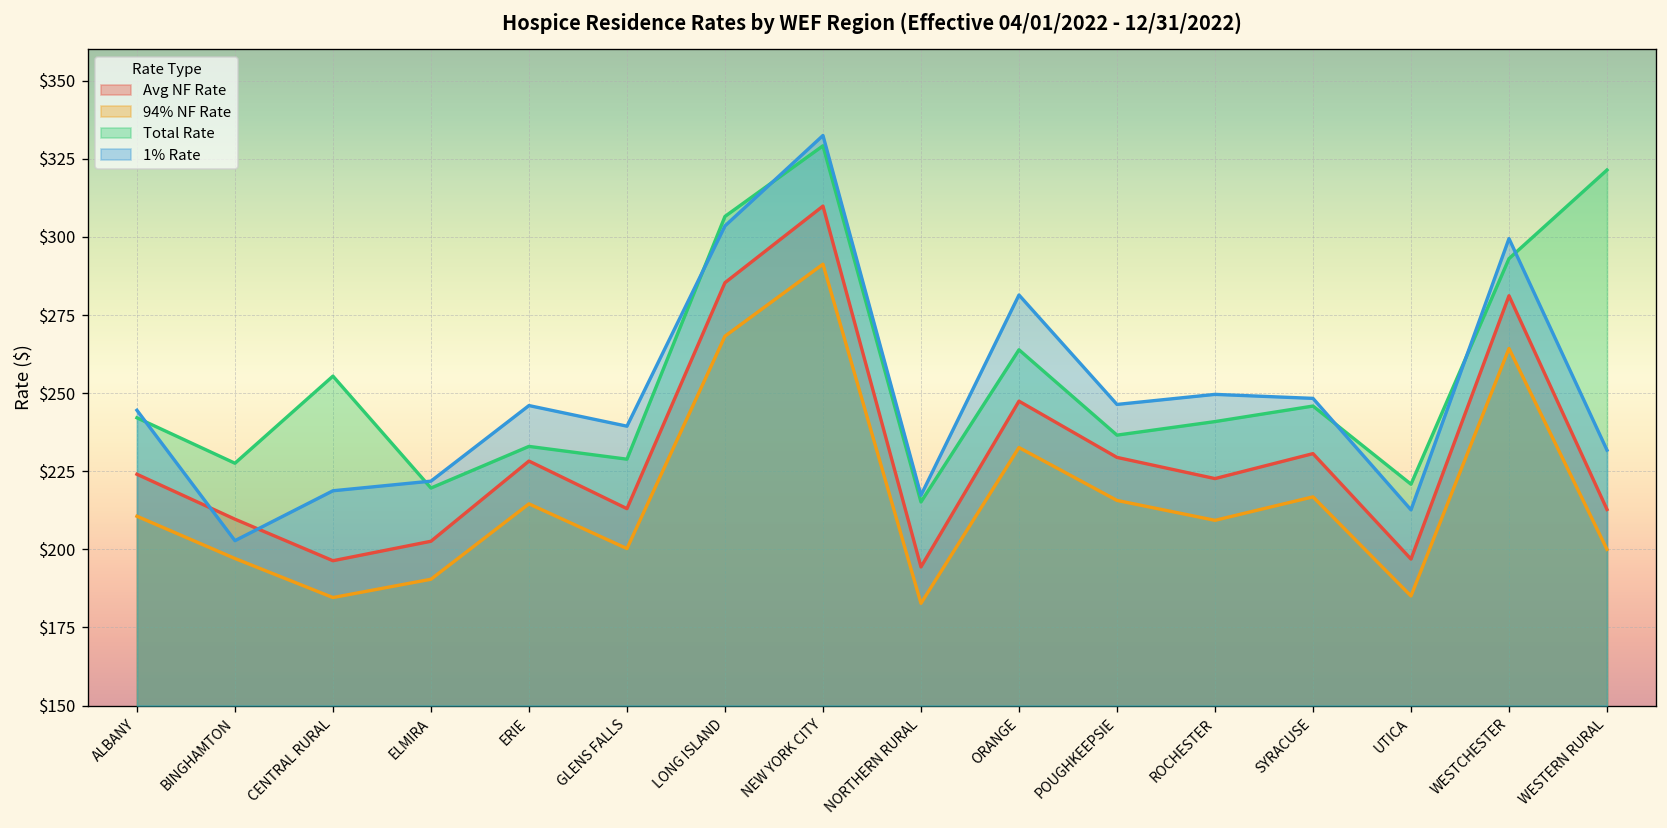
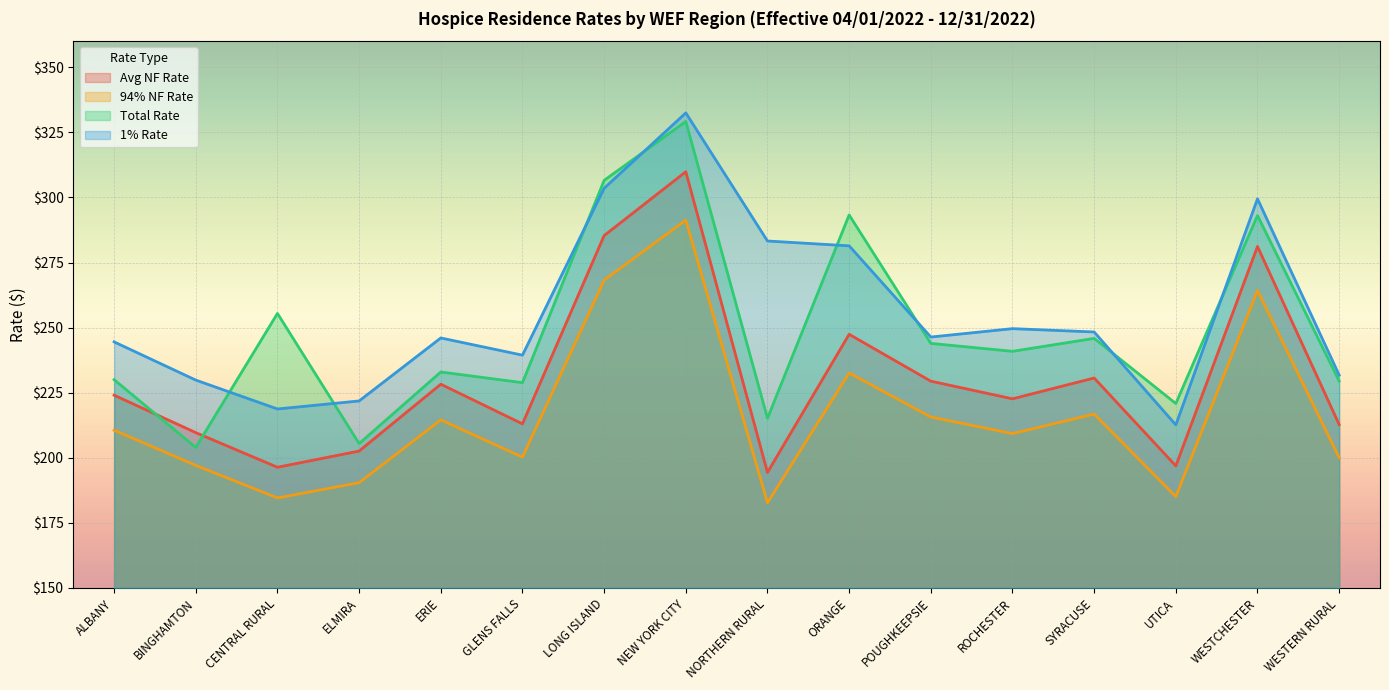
Total Rate, ALBANY: $242 -> $230
Total Rate, BINGHAMTON: $228 -> $204
1% Rate, BINGHAMTON: $203 -> $230
Total Rate, ELMIRA: $220 -> $205
1% Rate, NORTHERN RURAL: $217 -> $283
Total Rate, ORANGE: $264 -> $293
Total Rate, POUGHKEEPSIE: $237 -> $244
Total Rate, WESTERN RURAL: $321 -> $229
